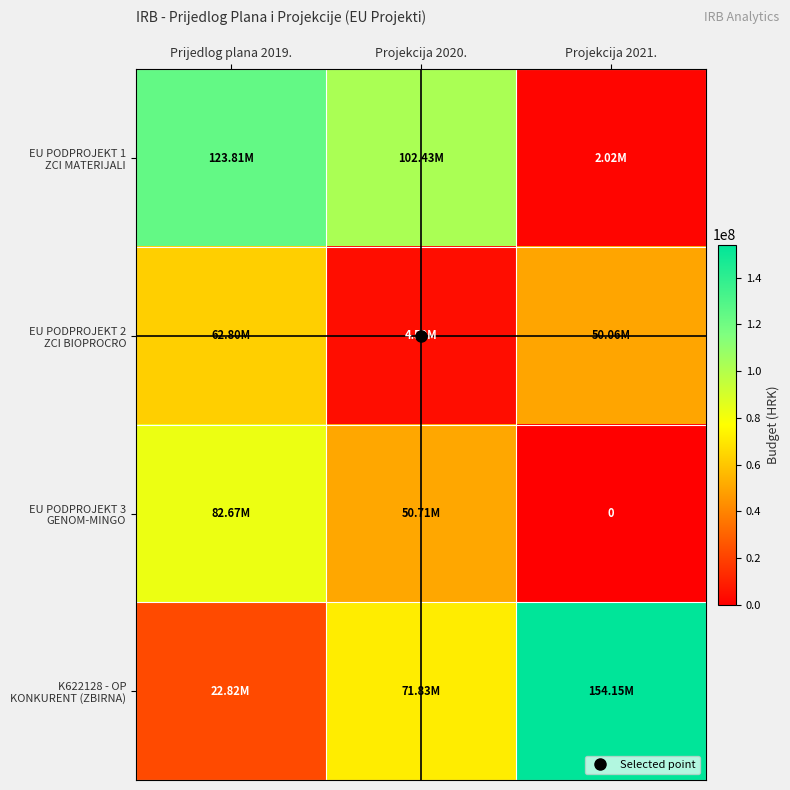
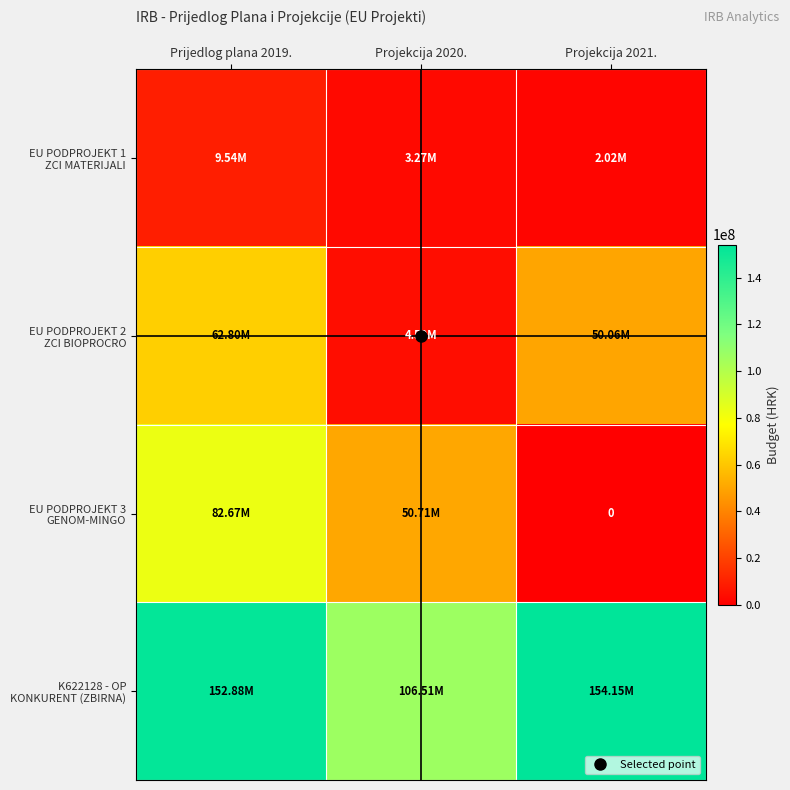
EU PODPROJEKT 1 ZCI MATERIJALI, Prijedlog plana 2019.: 123.81M -> 9.54M
EU PODPROJEKT 1 ZCI MATERIJALI, Projekcija 2020.: 102.43M -> 3.27M
K622128 - OP KONKURENT (ZBIRNA), Prijedlog plana 2019.: 22.82M -> 152.88M
K622128 - OP KONKURENT (ZBIRNA), Projekcija 2020.: 71.83M -> 106.51M
